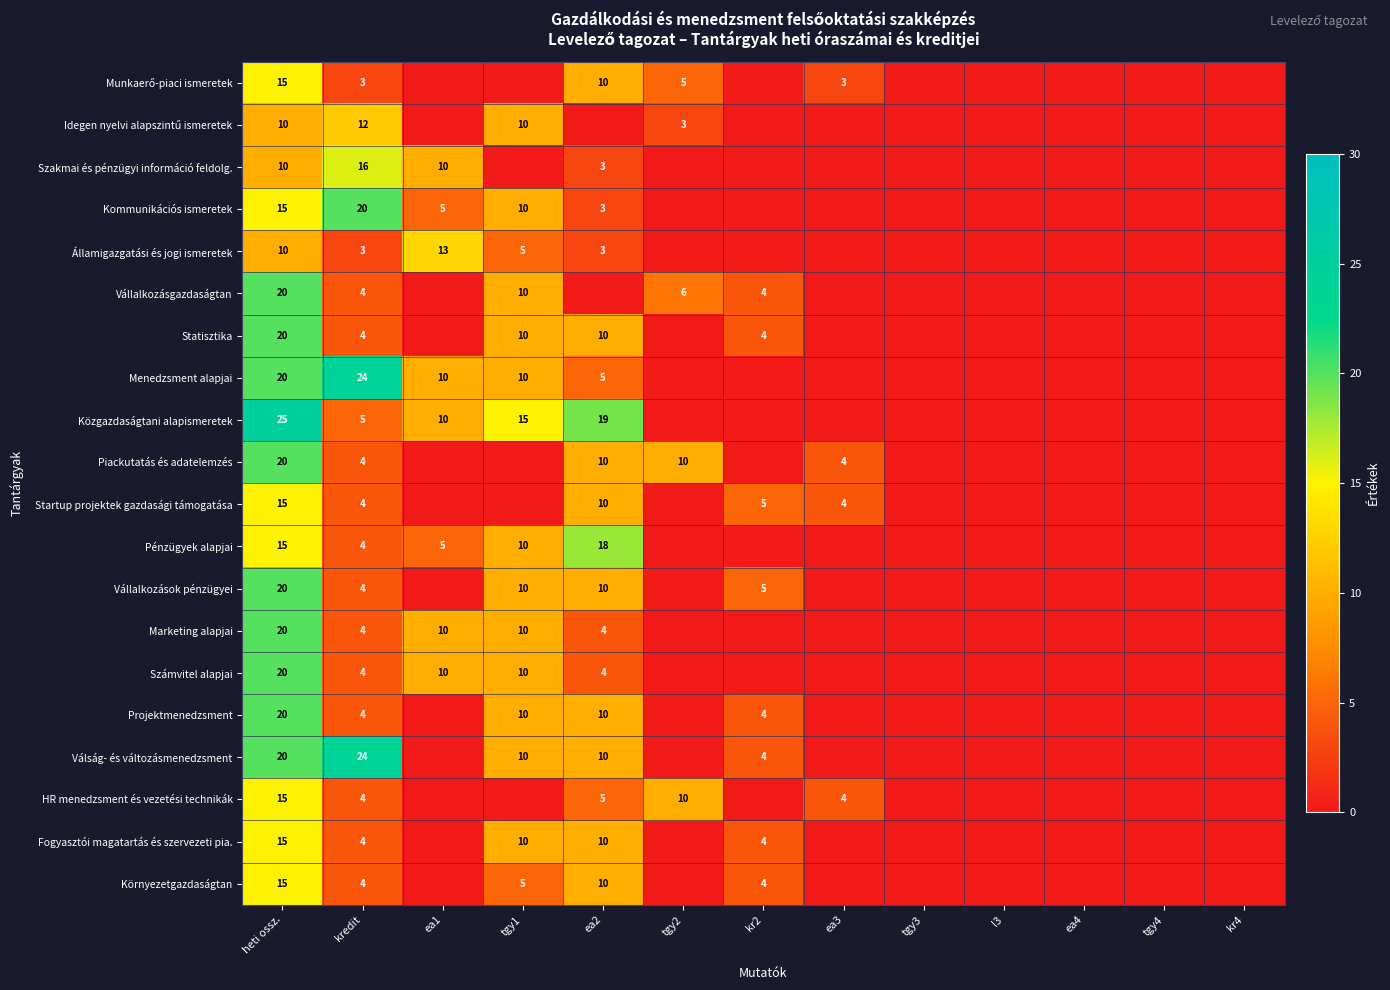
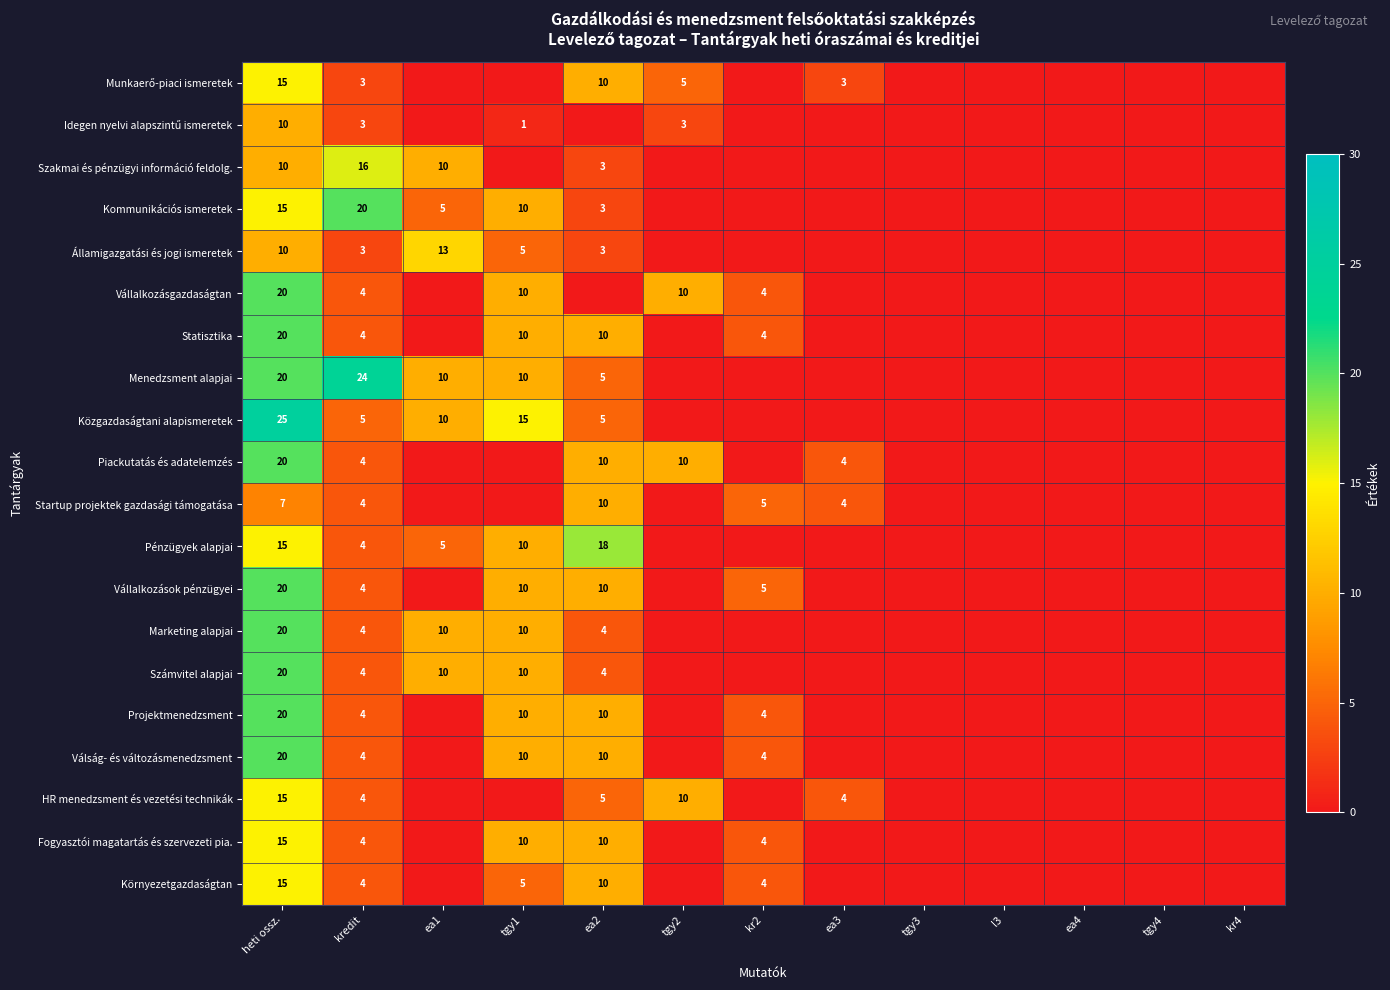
Idegen nyelvi alapszintű ismeretek, kredit: 12 -> 3
Idegen nyelvi alapszintű ismeretek, tgy1: 10 -> 1
Vállalkozásgazdaságtan, tgy2: 6 -> 10
Közgazdaságtani alapismeretek, ea2: 19 -> 5
Startup projektek gazdasági támogatása, heti ossz.: 15 -> 7
Válság- és változásmenedzsment, kredit: 24 -> 4
